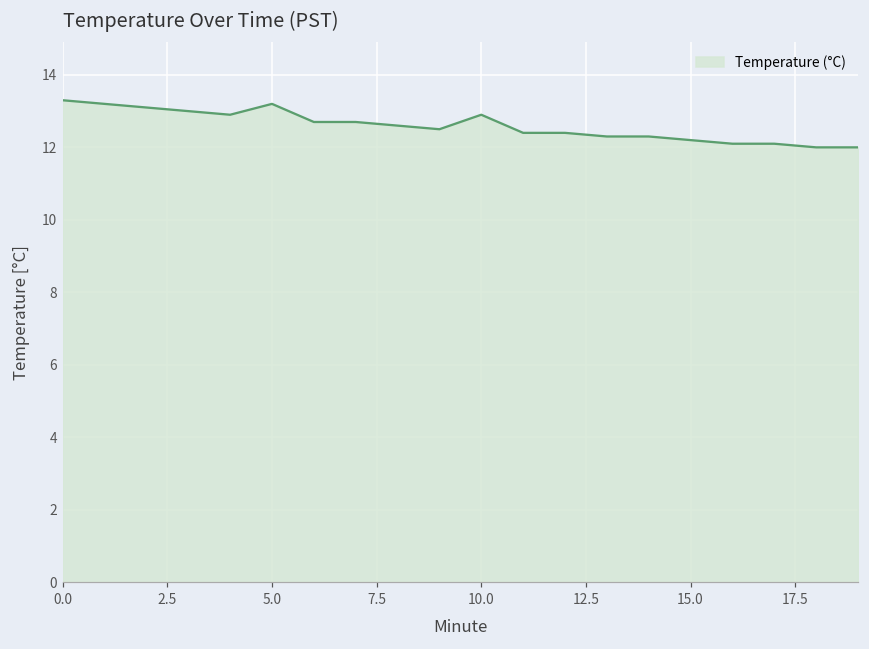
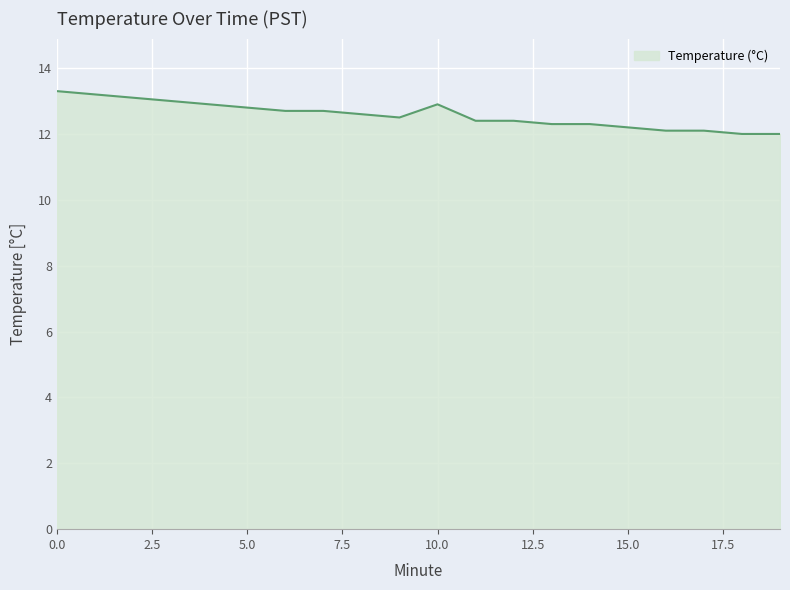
5.0: 13.2 -> 12.8
